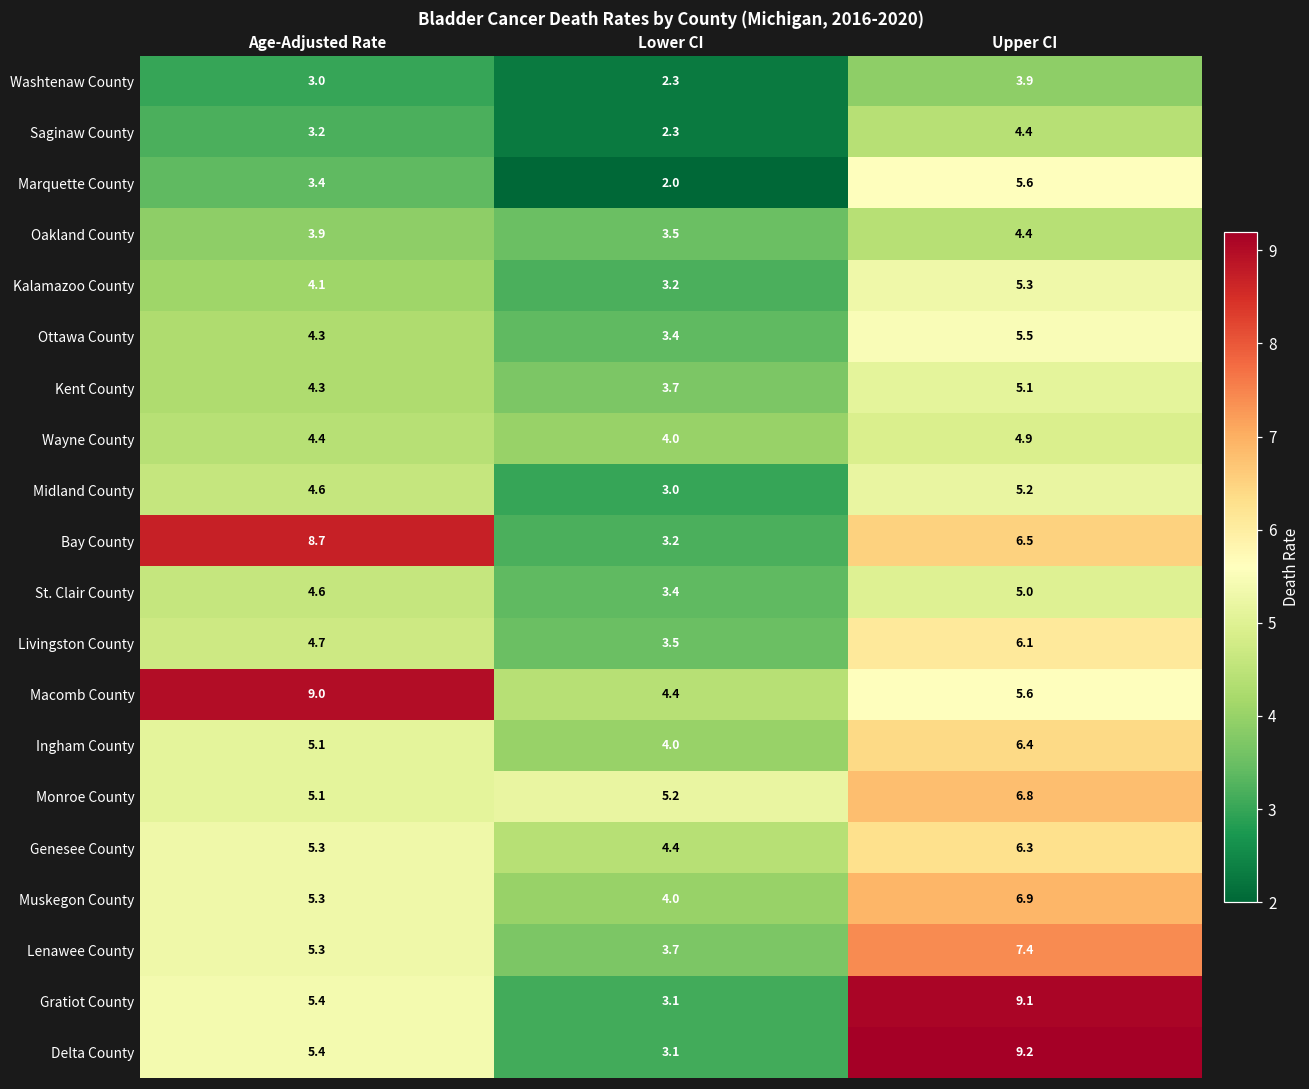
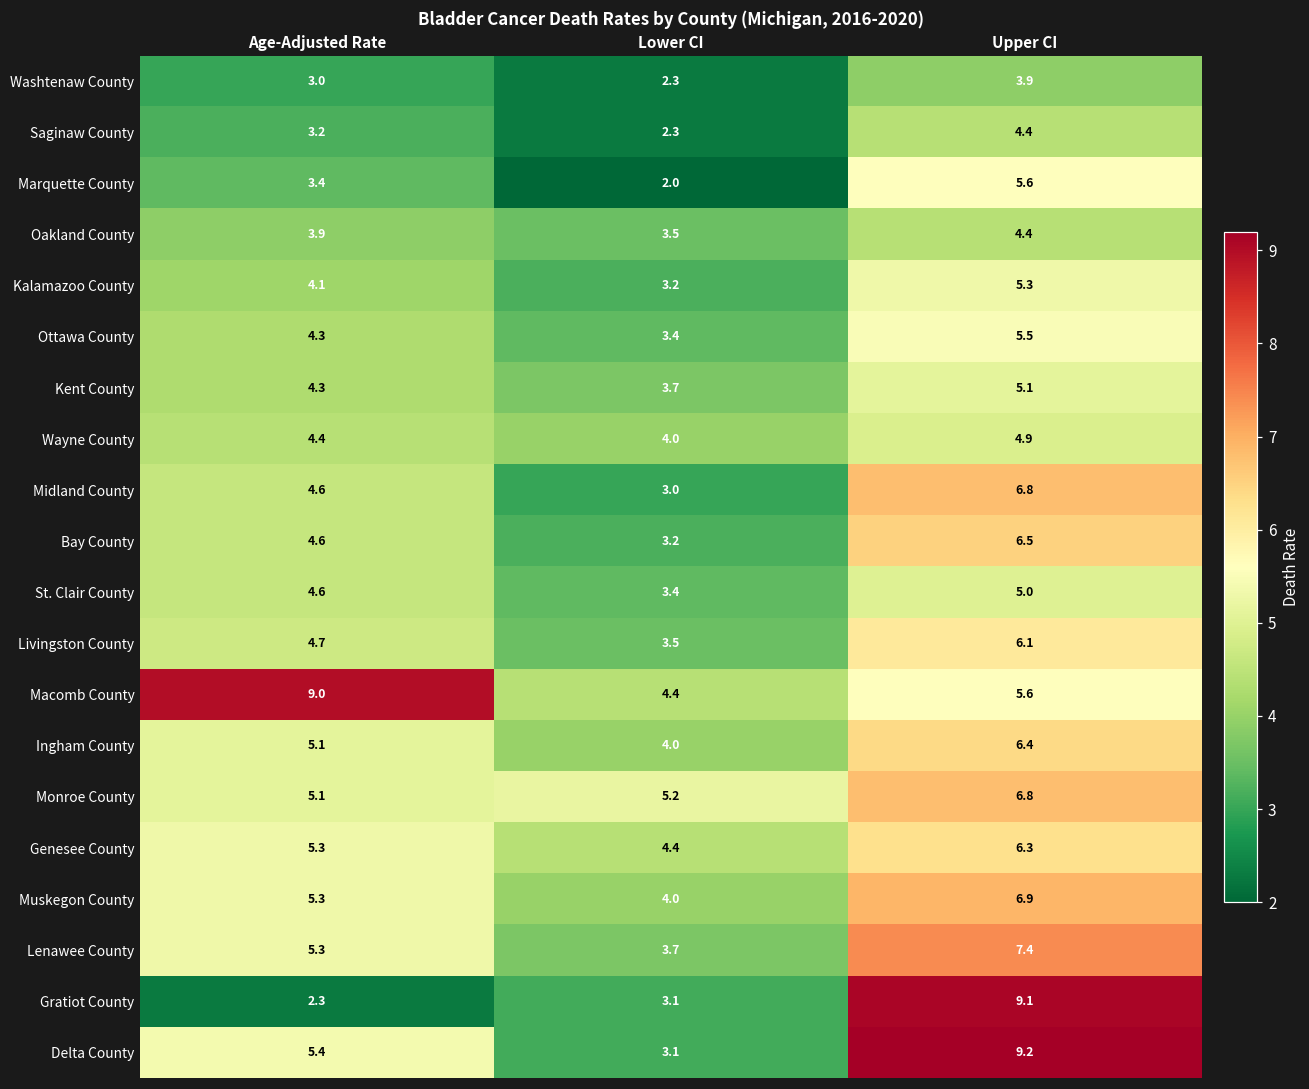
Midland County, Upper CI: 5.2 -> 6.8
Bay County, Age-Adjusted Rate: 8.7 -> 4.6
Gratiot County, Age-Adjusted Rate: 5.4 -> 2.3
